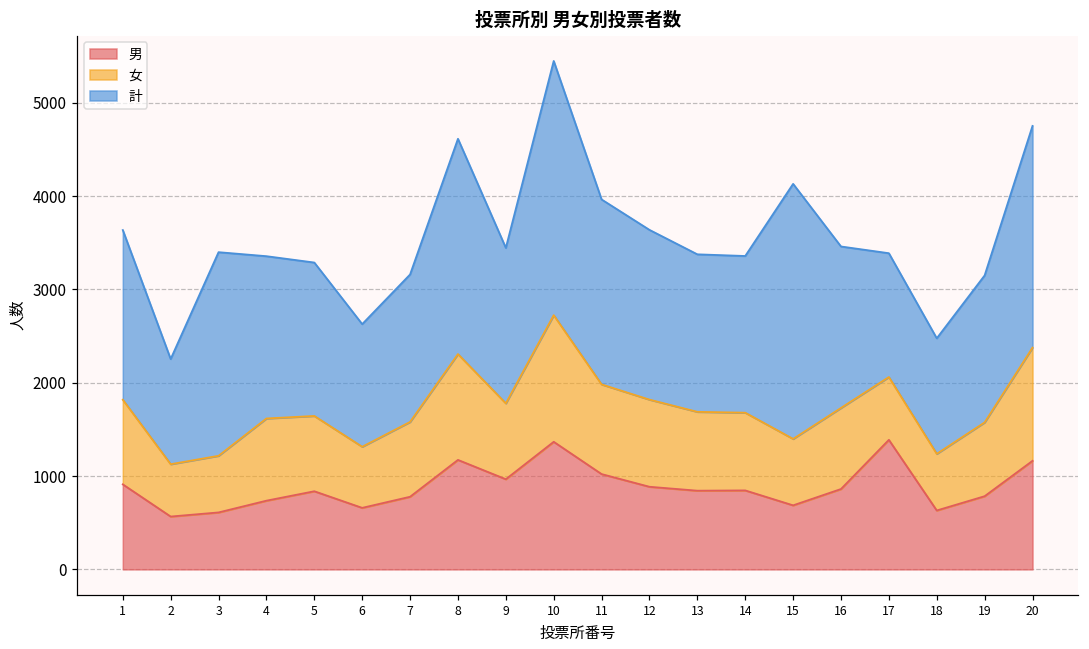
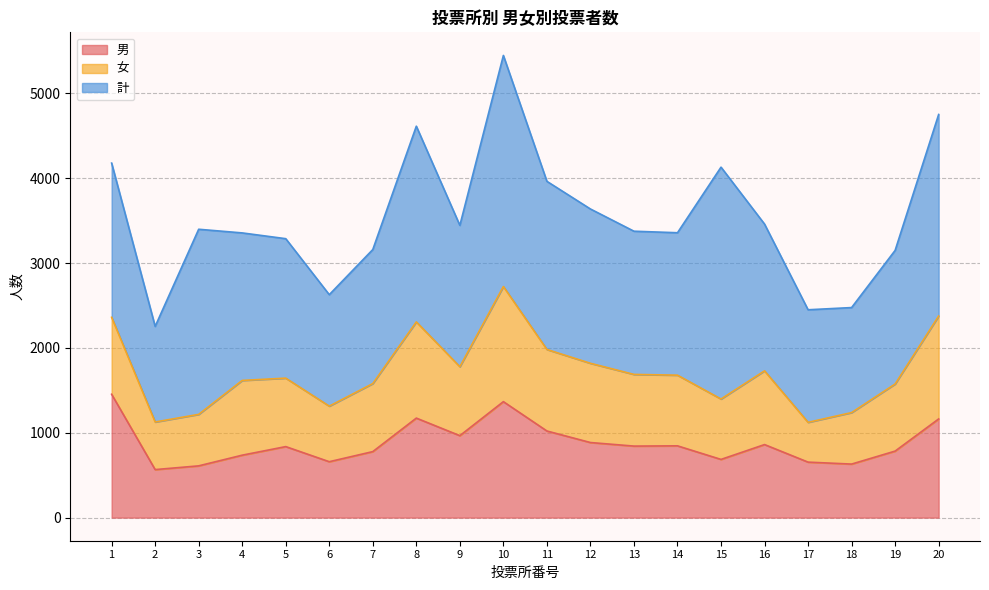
男, 1: 900 -> 1500
男, 17: 1400 -> 700
女, 17: 700 -> 500
